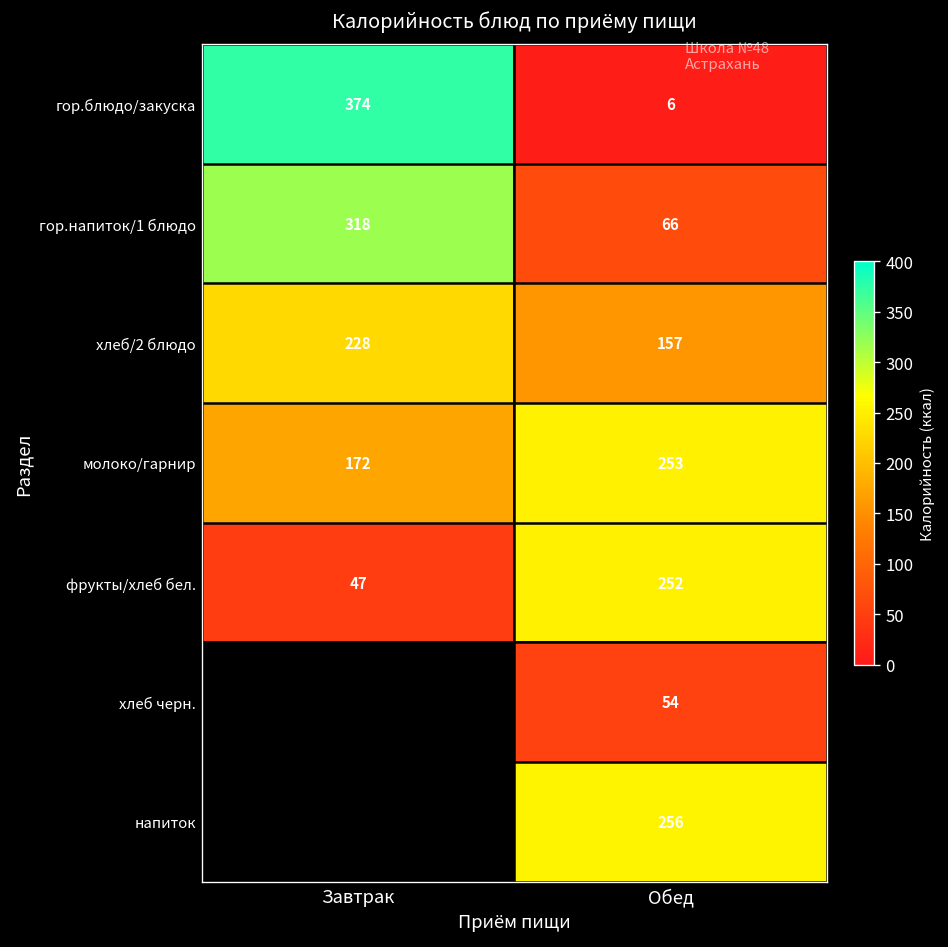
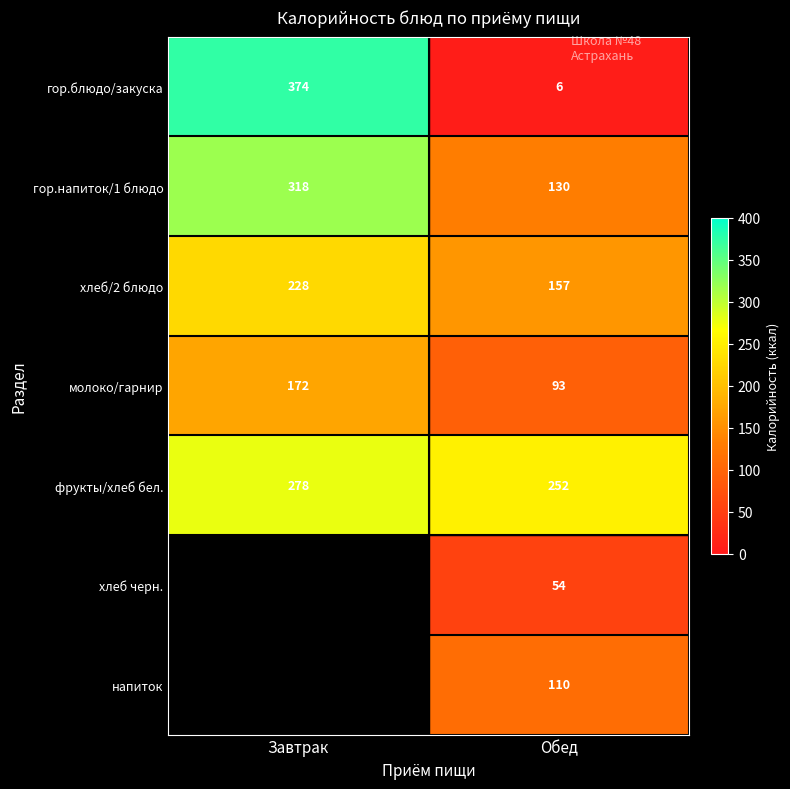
гор.напиток/1 блюдо, Обед: 66 -> 130
молоко/гарнир, Обед: 253 -> 93
фрукты/хлеб бел., Завтрак: 47 -> 278
напиток, Обед: 256 -> 110
